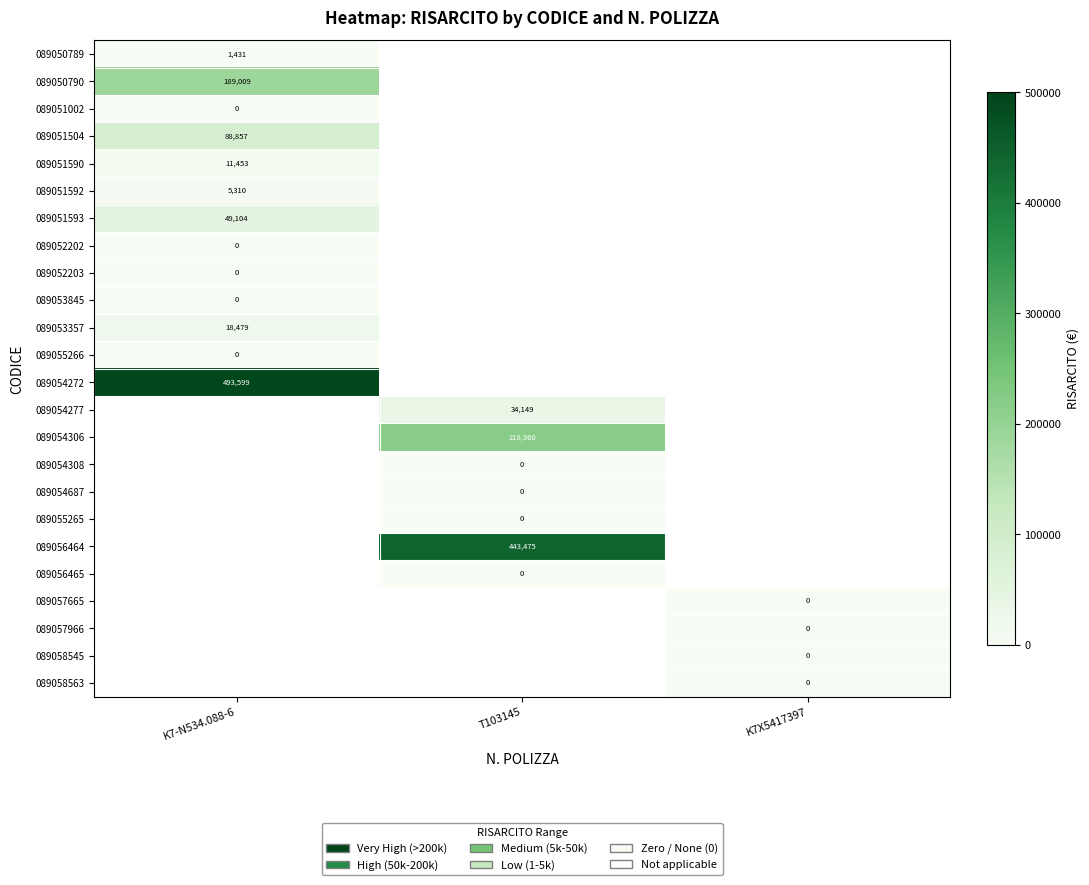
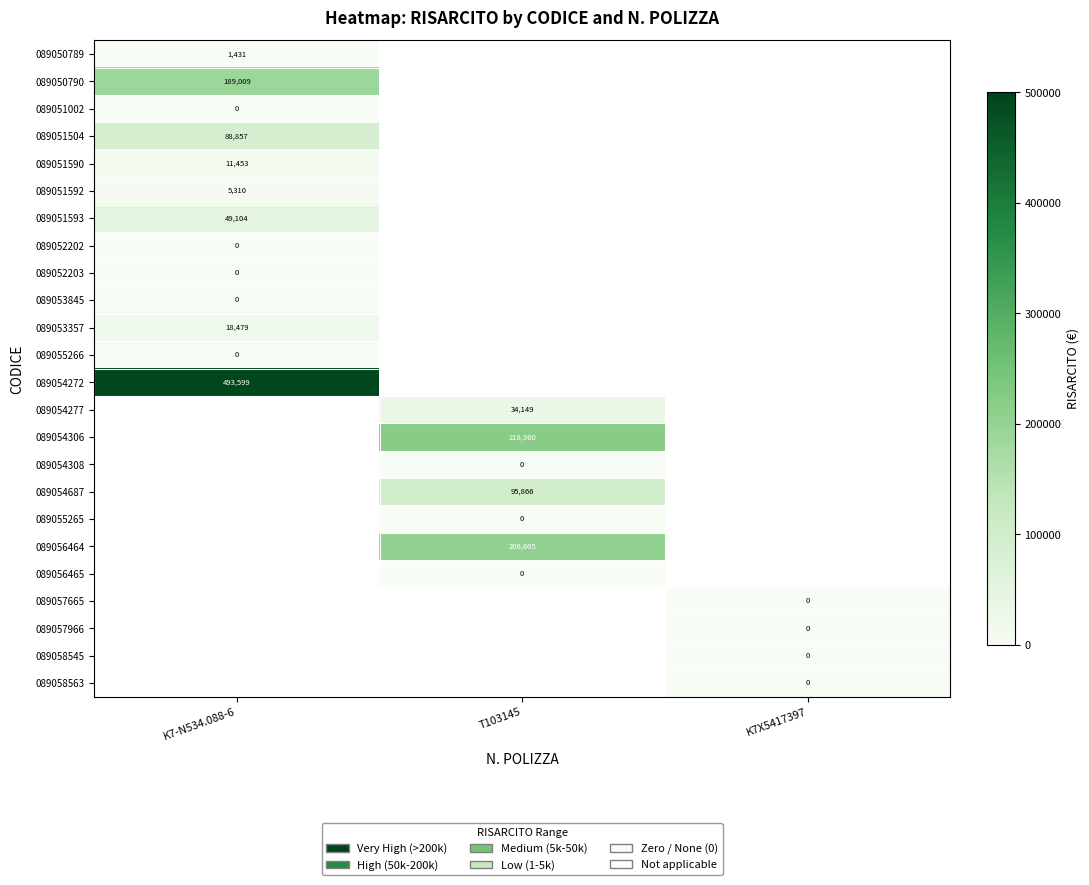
089054687, T103145: 0 -> 95,866
089056464, T103145: 443,475 -> 206,605
